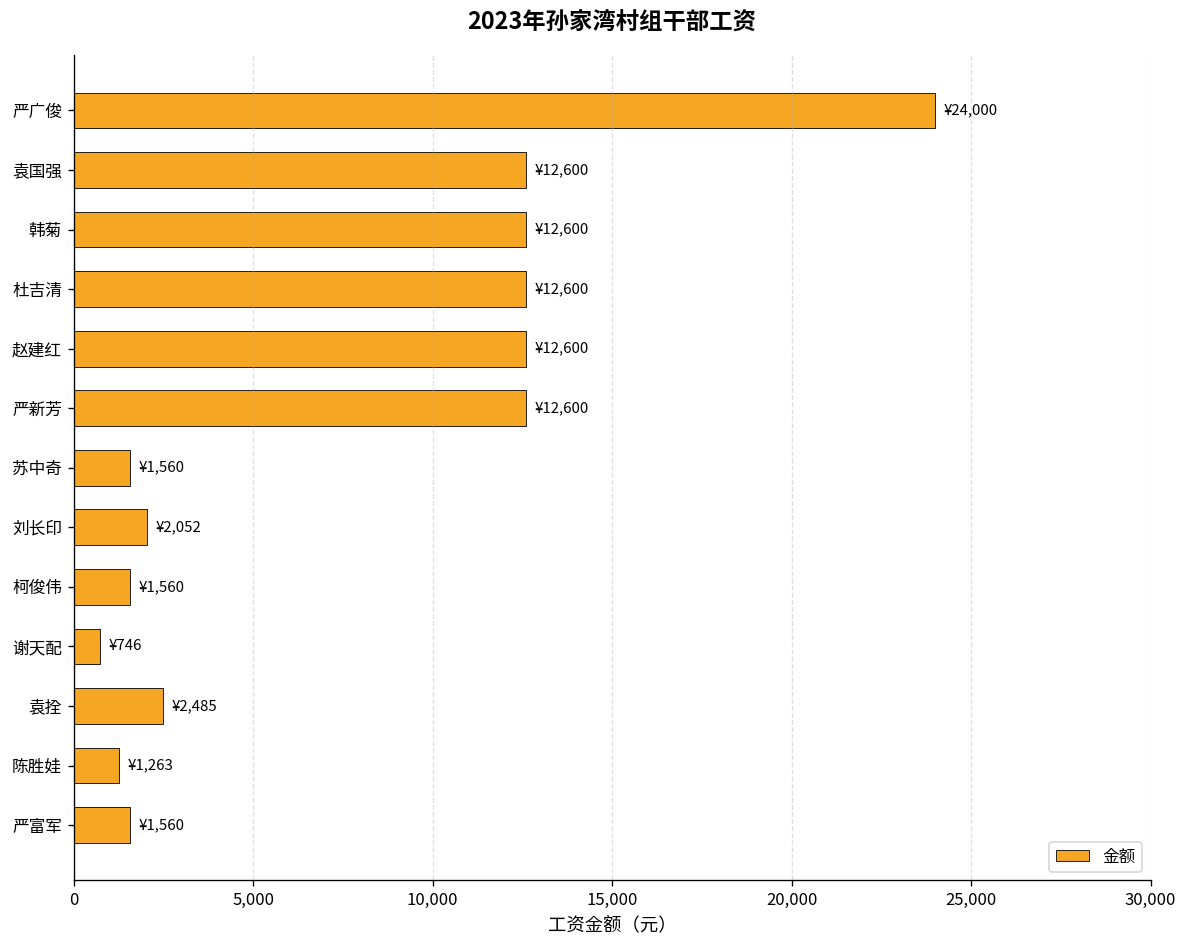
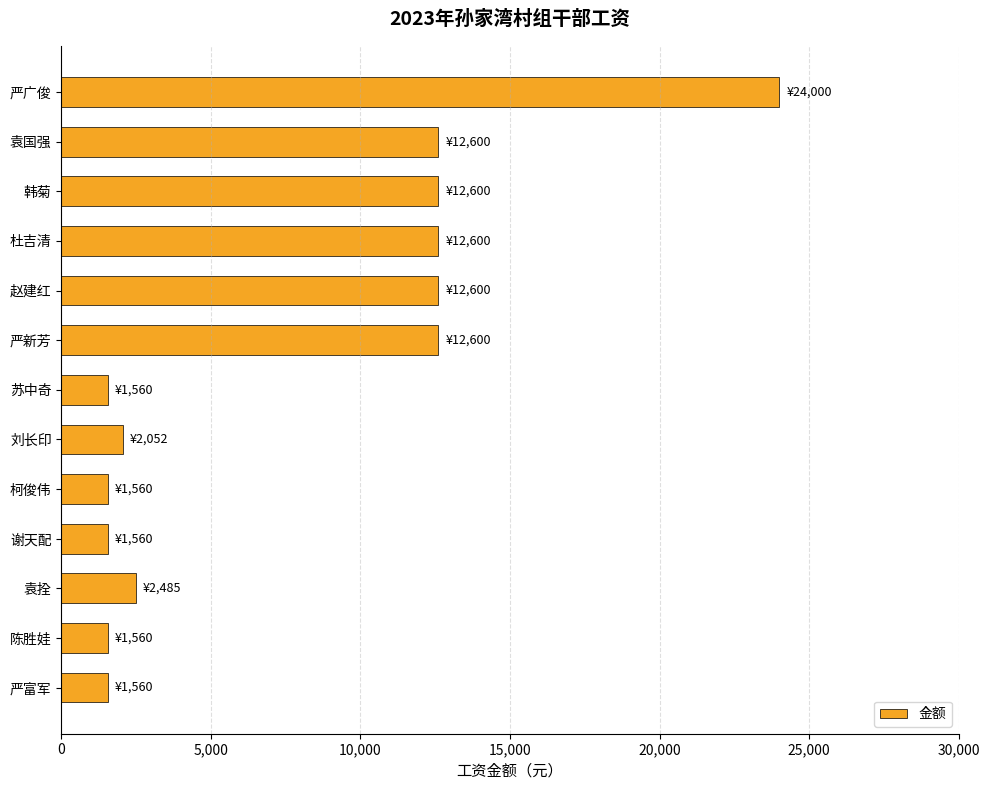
谢天配: ¥746 -> ¥1,560
陈胜娃: ¥1,263 -> ¥1,560
